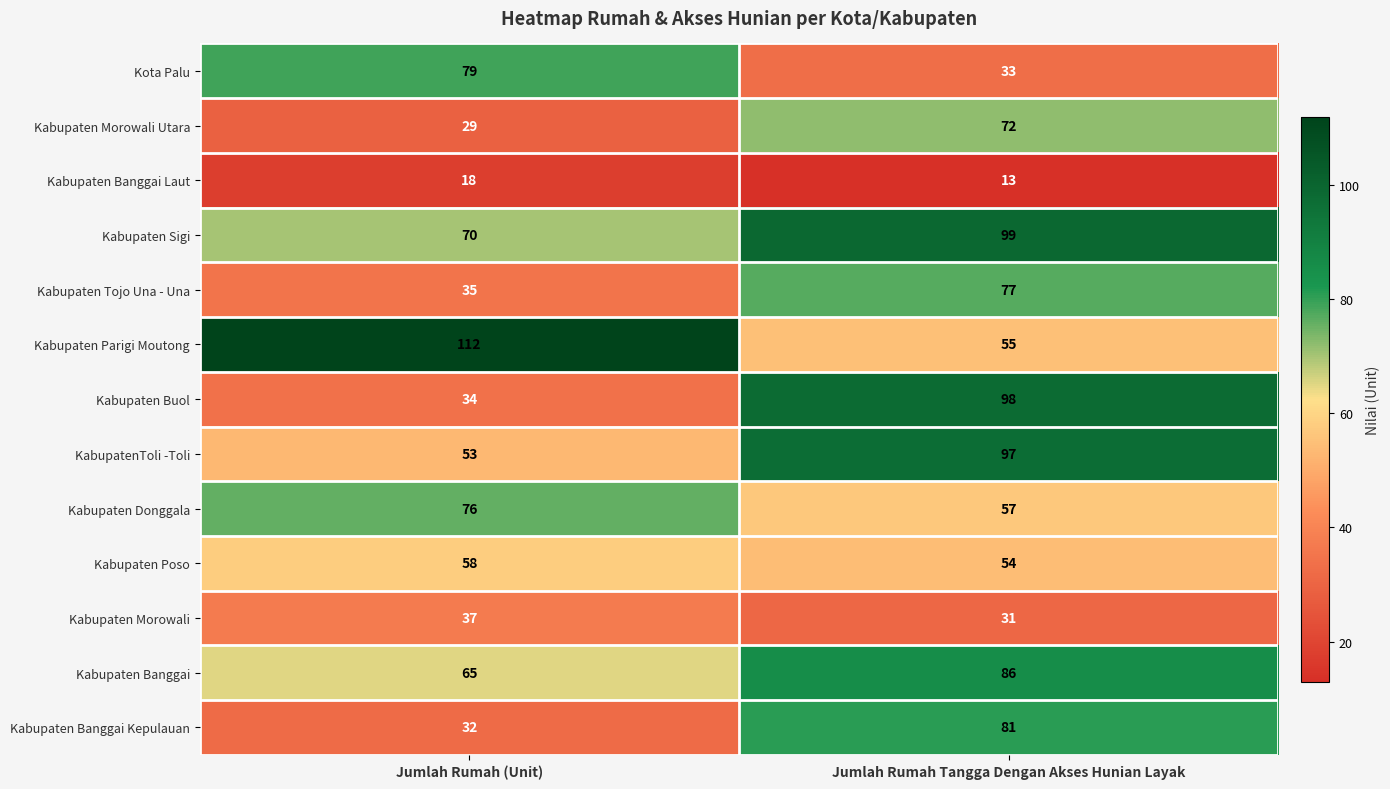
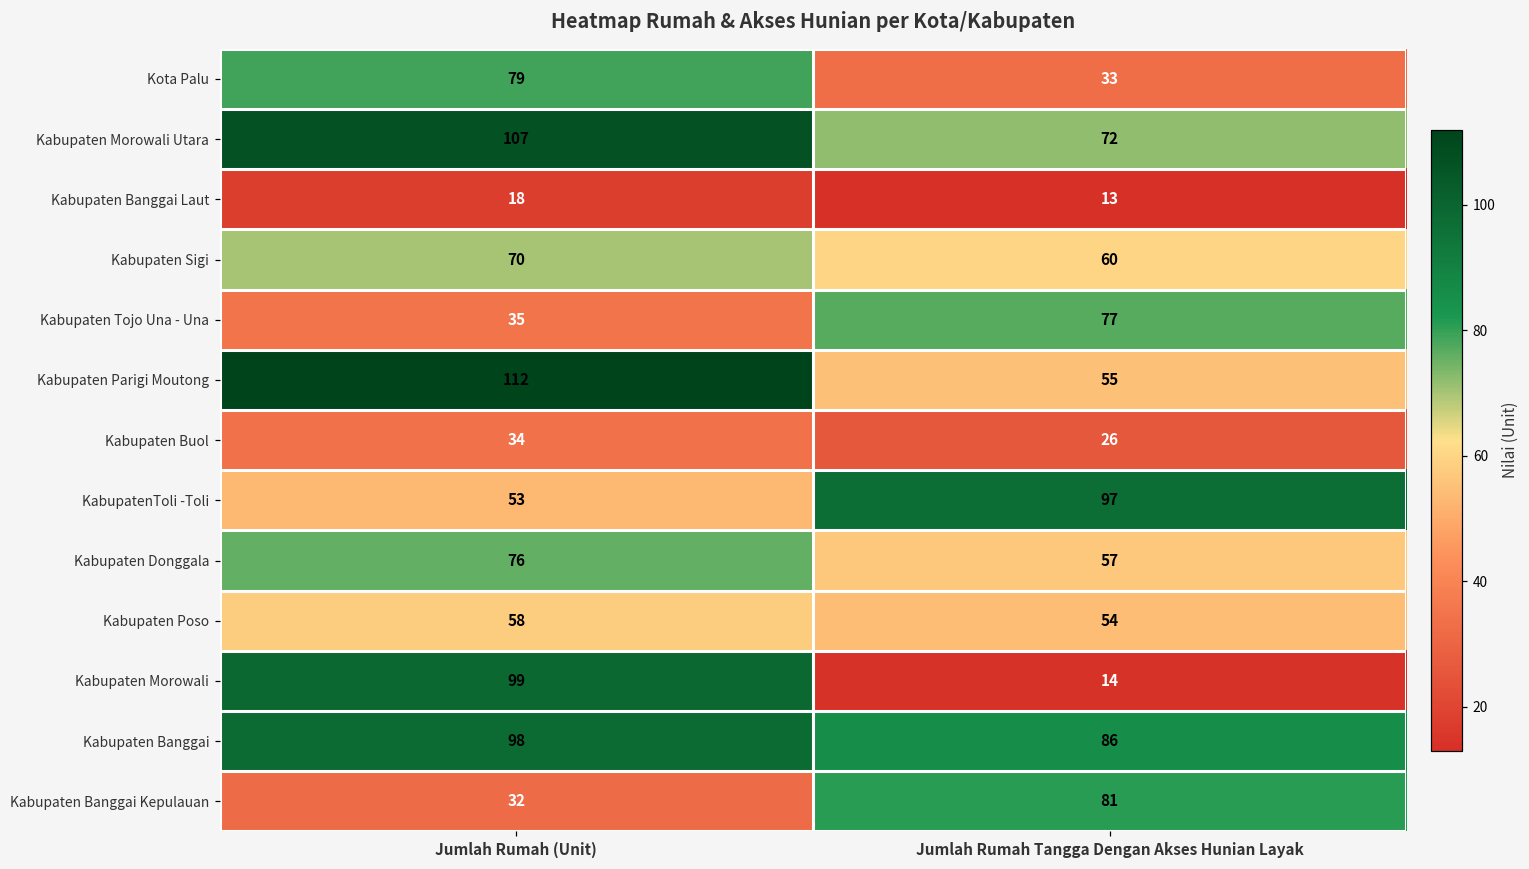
Kabupaten Morowali Utara, Jumlah Rumah (Unit): 29 -> 107
Kabupaten Sigi, Jumlah Rumah Tangga Dengan Akses Hunian Layak: 99 -> 60
Kabupaten Buol, Jumlah Rumah Tangga Dengan Akses Hunian Layak: 98 -> 26
Kabupaten Morowali, Jumlah Rumah (Unit): 37 -> 99
Kabupaten Morowali, Jumlah Rumah Tangga Dengan Akses Hunian Layak: 31 -> 14
Kabupaten Banggai, Jumlah Rumah (Unit): 65 -> 98
